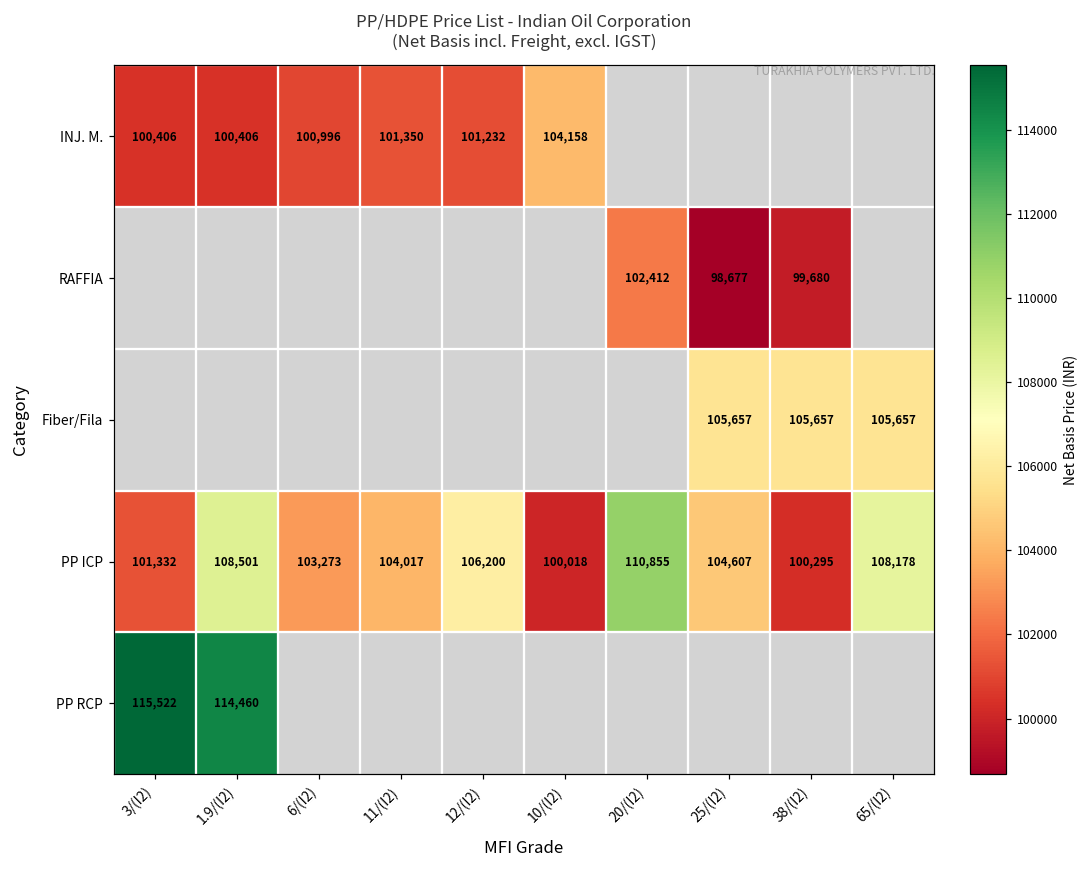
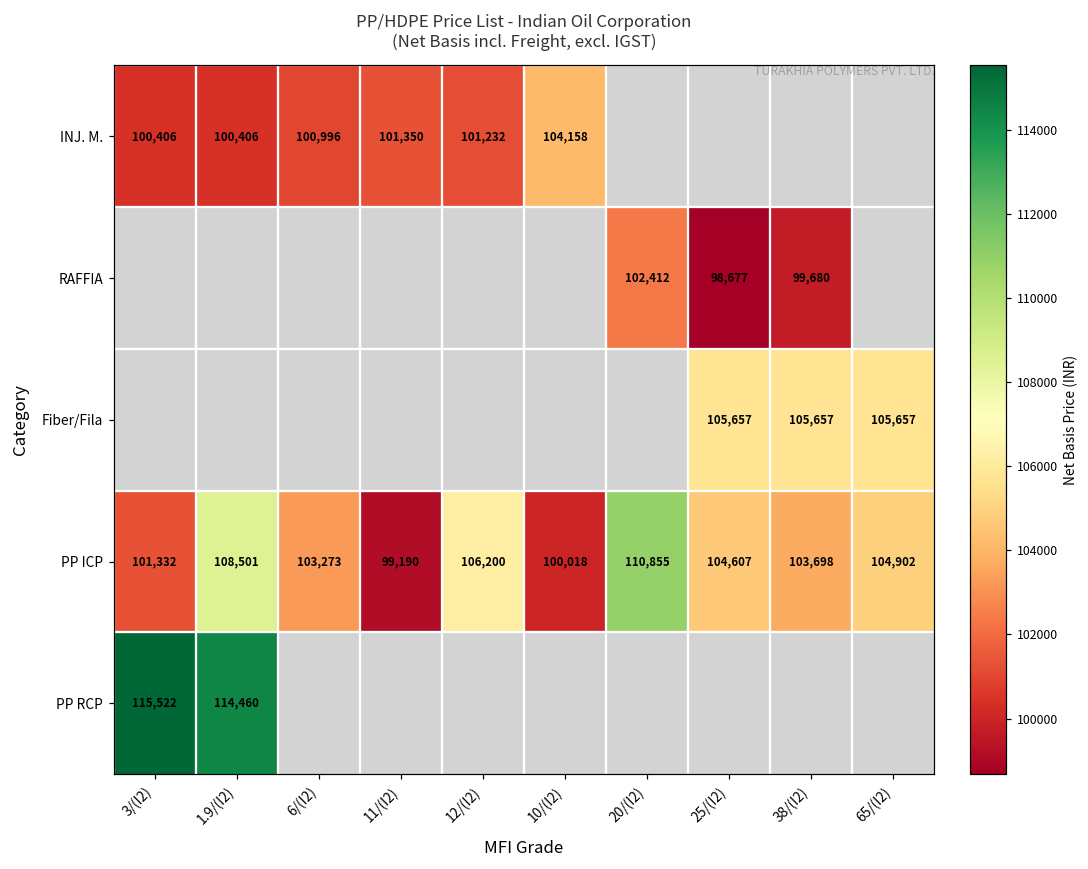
PP ICP, 11/(I2): 104,017 -> 99,190
PP ICP, 38/(I2): 100,295 -> 103,698
PP ICP, 65/(I2): 108,178 -> 104,902
